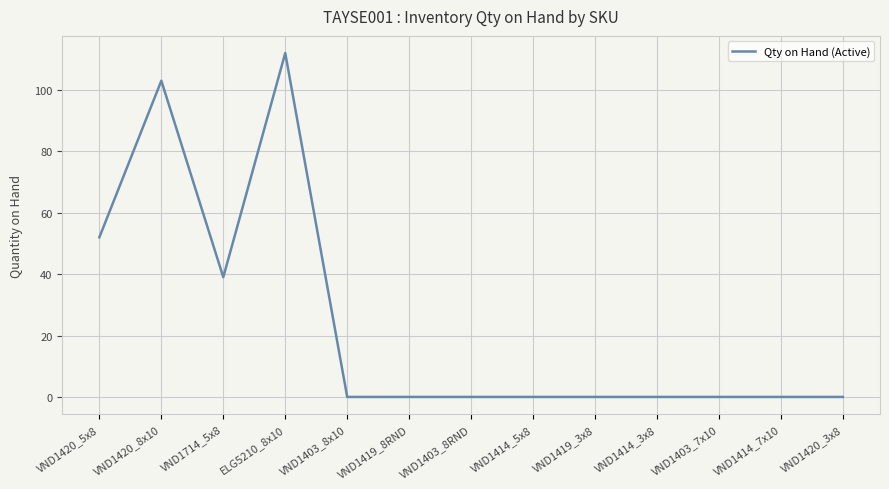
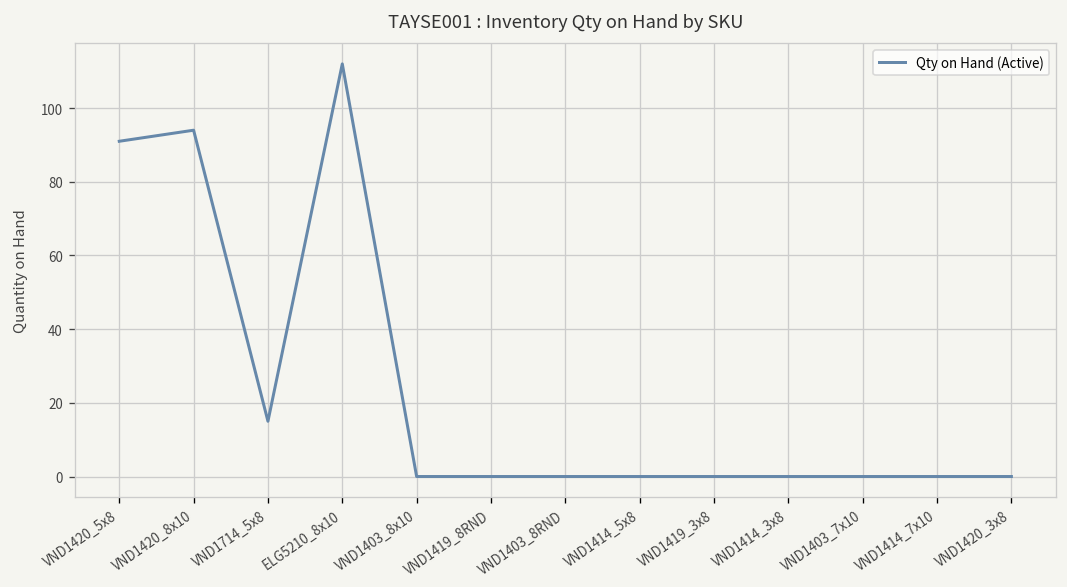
VND1420_5x8: 52 -> 91
VND1420_8x10: 103 -> 94
VND1714_5x8: 39 -> 15
